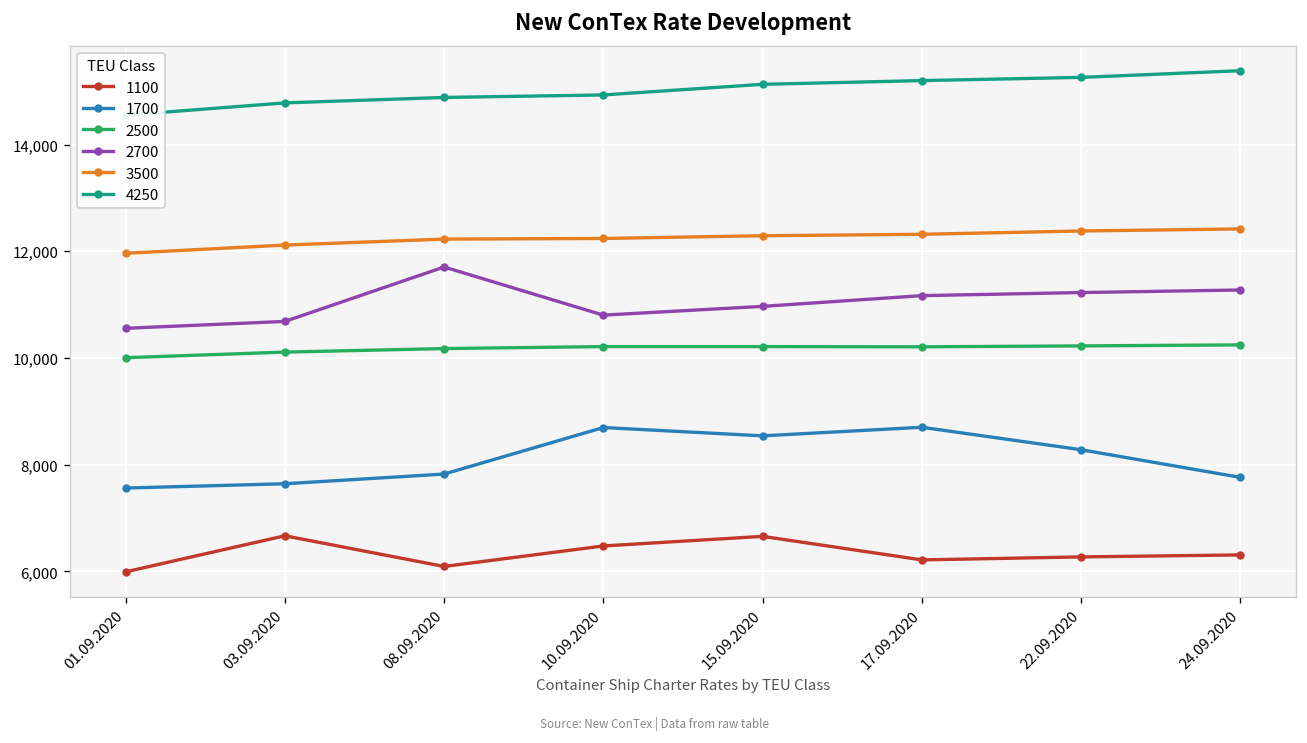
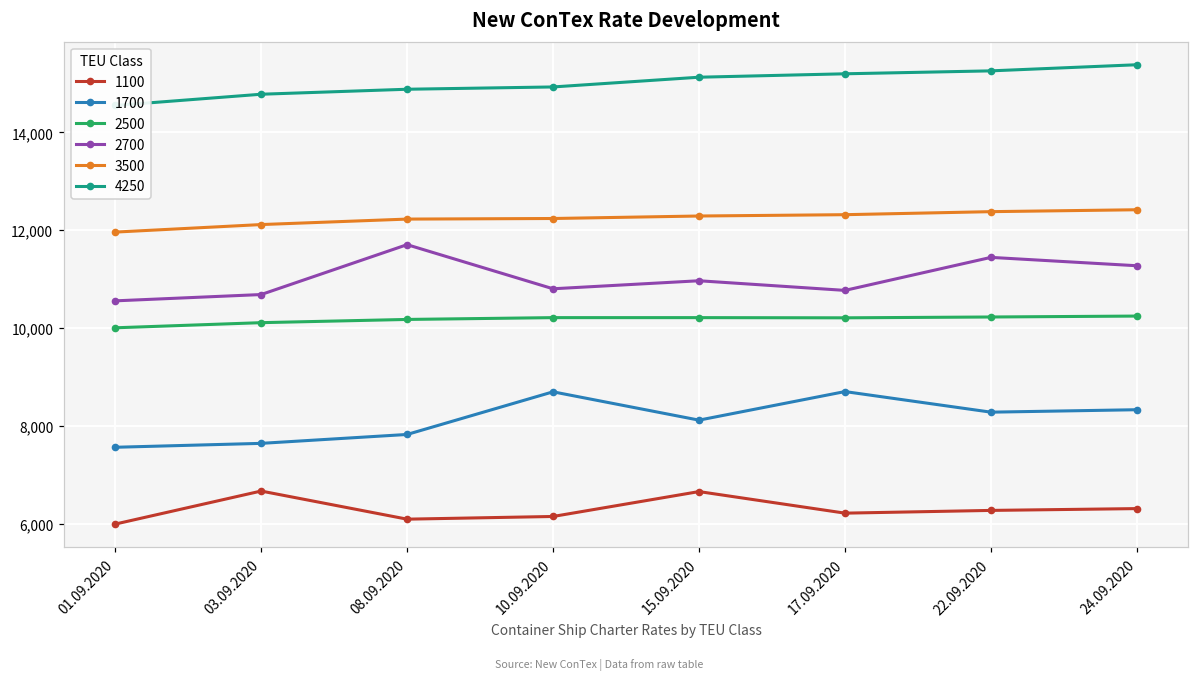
1100, 10.09.2020: 6,500 -> 6,100
1700, 15.09.2020: 8,500 -> 8,100
2700, 17.09.2020: 11,200 -> 10,800
2700, 22.09.2020: 11,200 -> 11,400
1700, 24.09.2020: 7,800 -> 8,300
